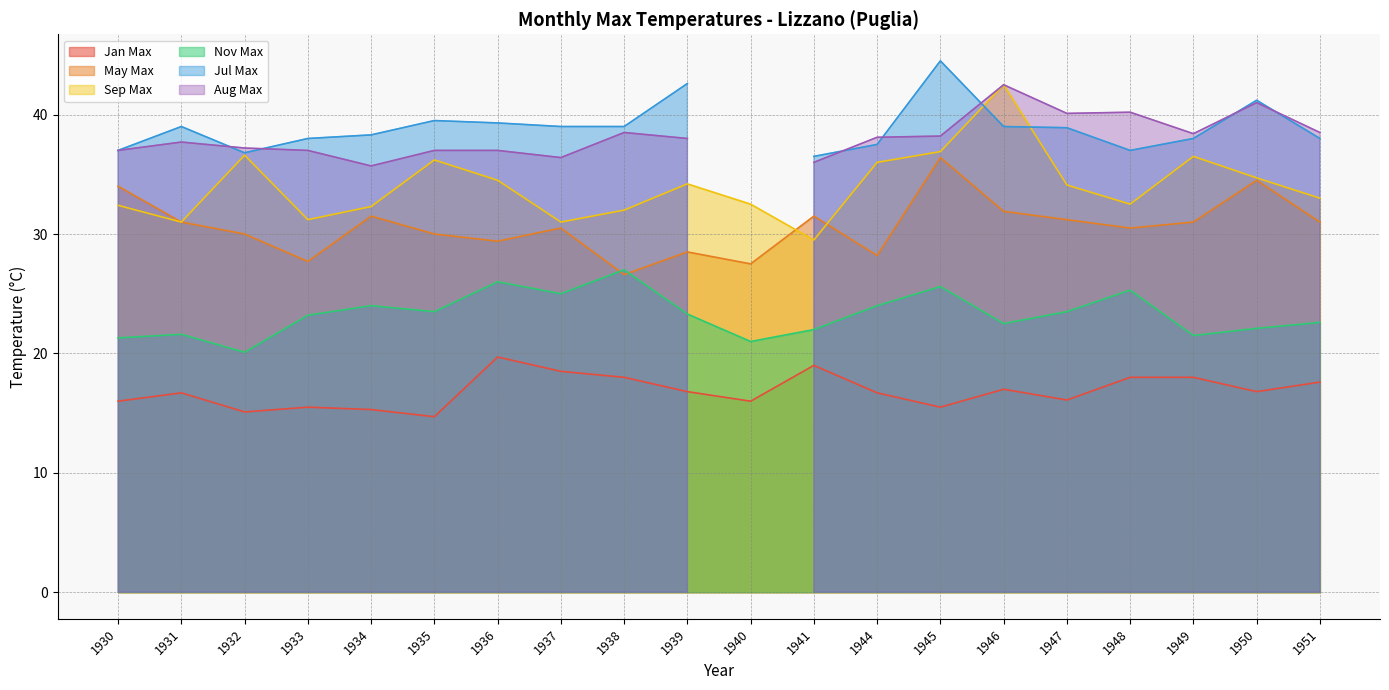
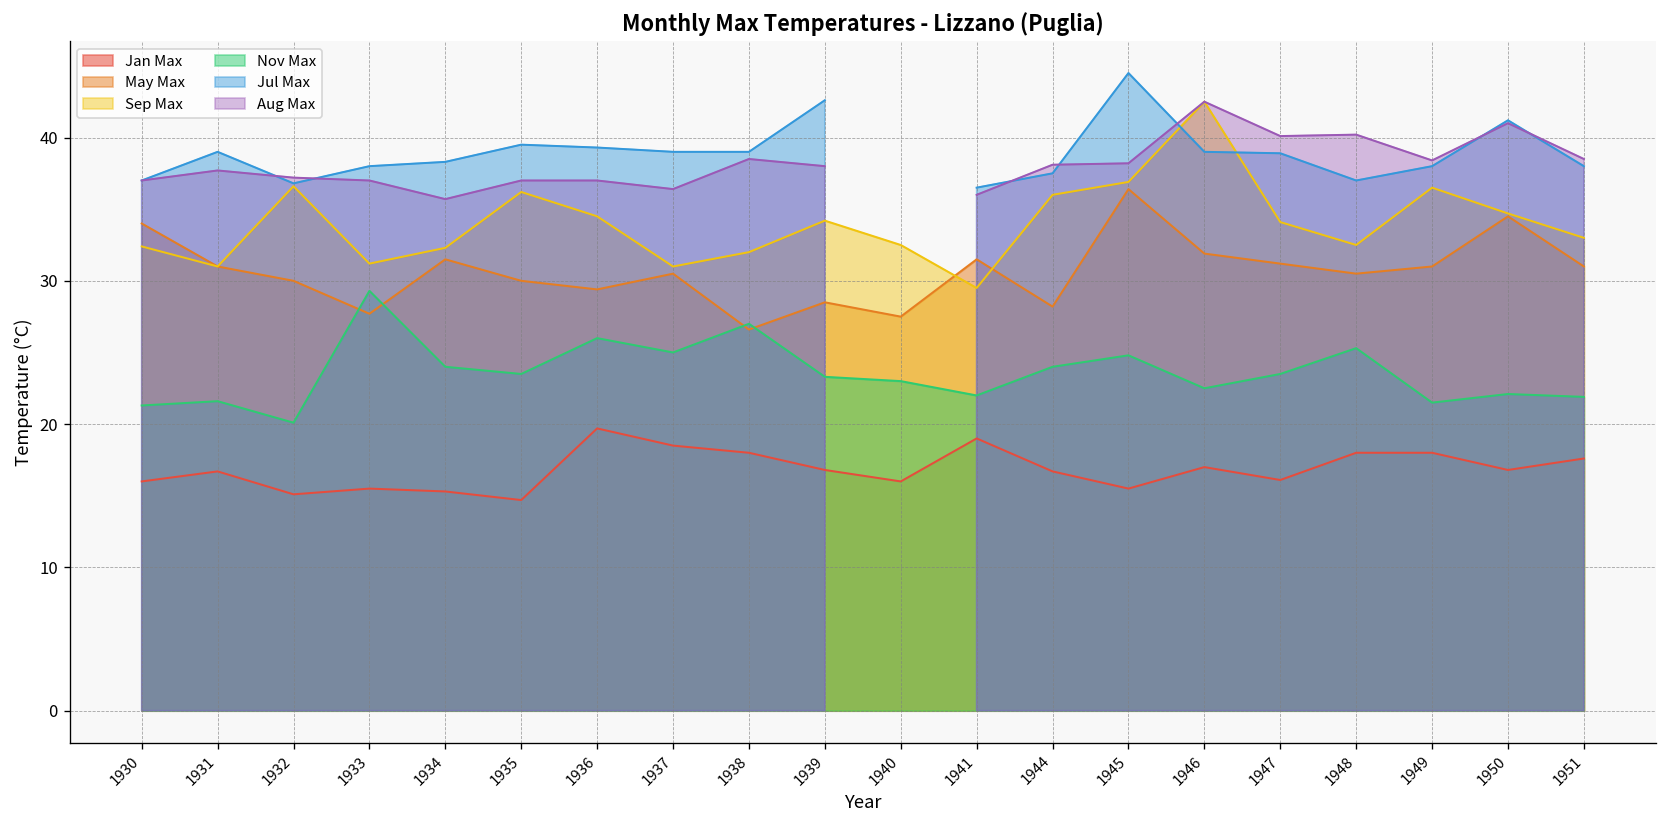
Nov Max, 1933: 23.2 -> 29.3
Nov Max, 1940: 21 -> 23
Nov Max, 1945: 25.6 -> 24.8
Nov Max, 1951: 22.6 -> 21.9
